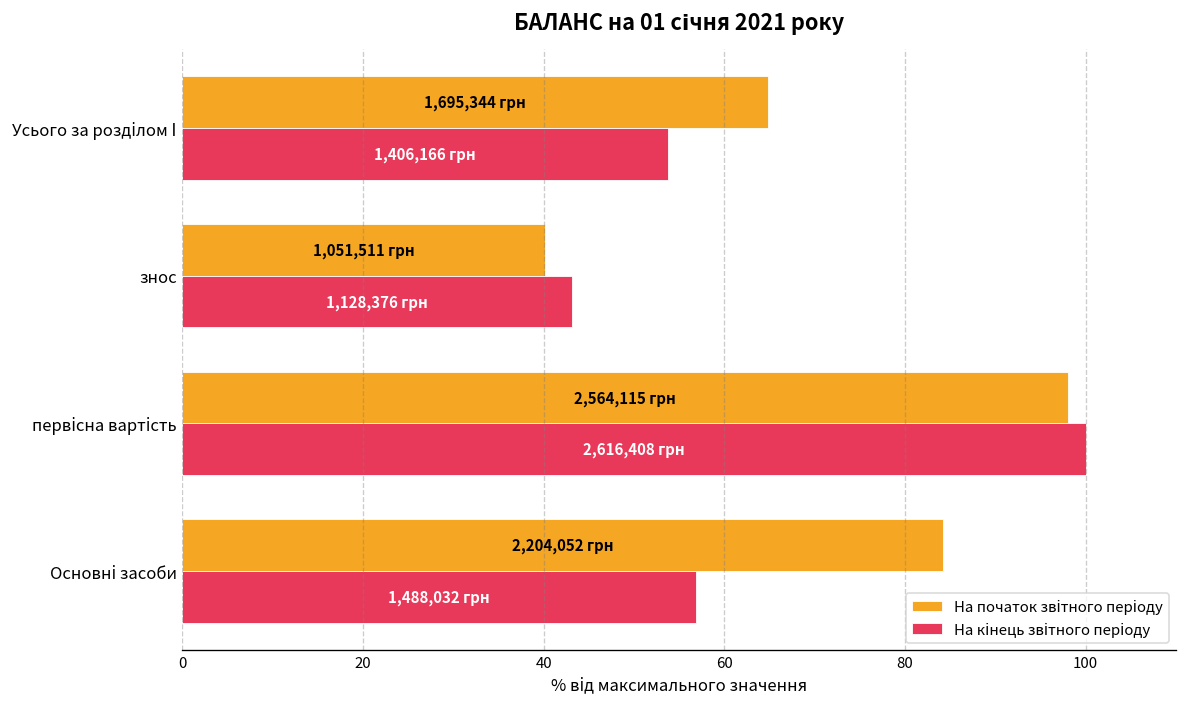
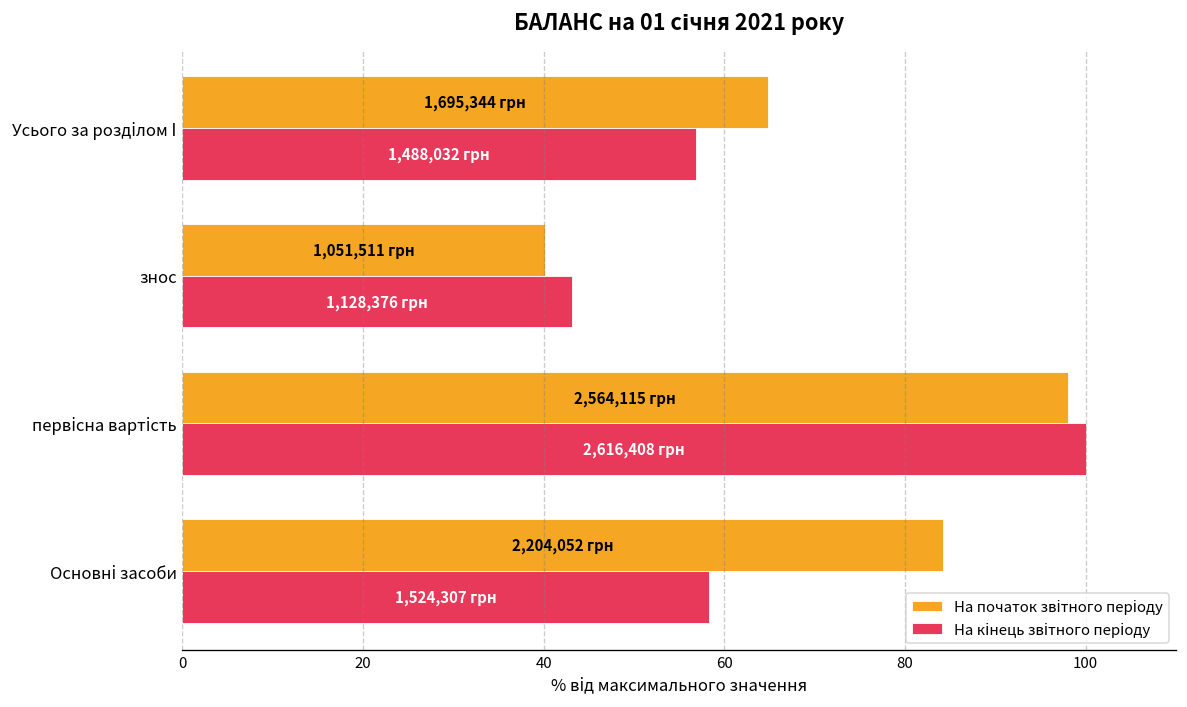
На кінець звітного періоду, Усього за розділом І: 1,406,166 -> 1,488,032
На кінець звітного періоду, Основні засоби: 1,488,032 -> 1,524,307
